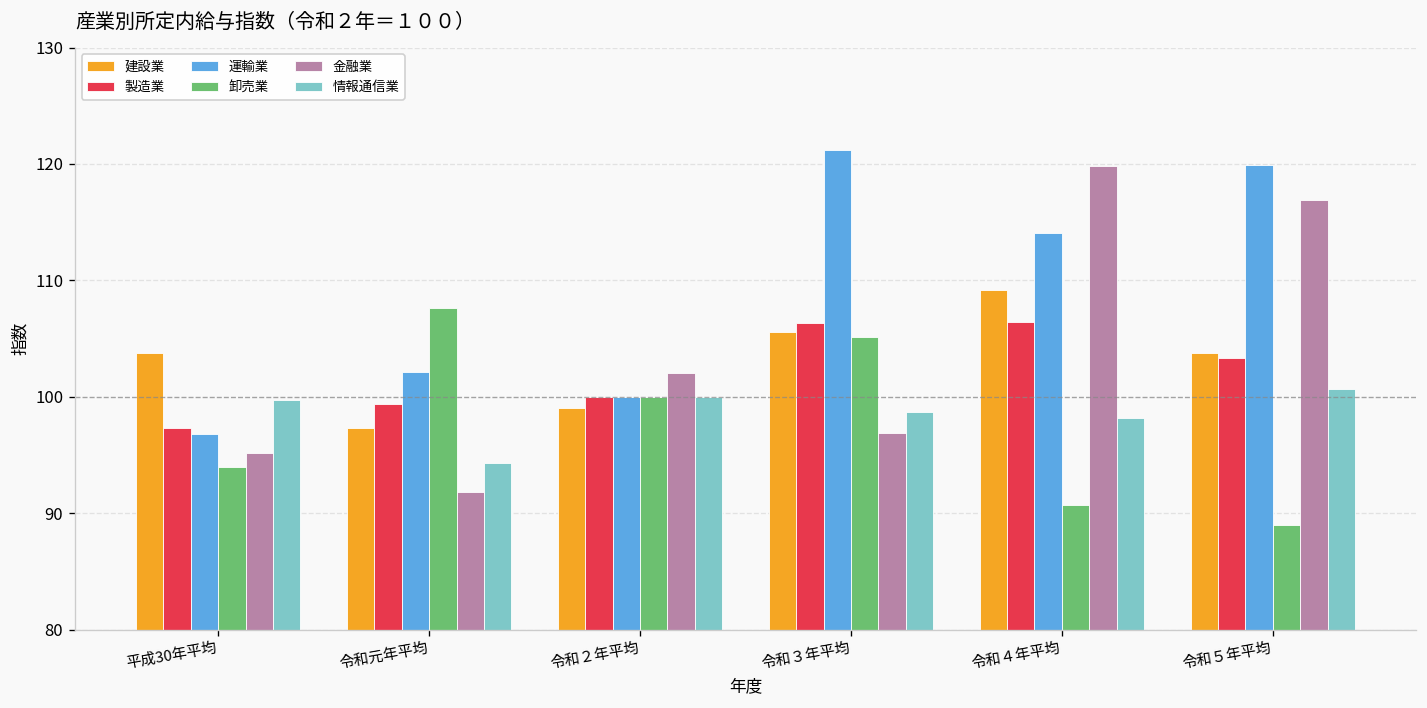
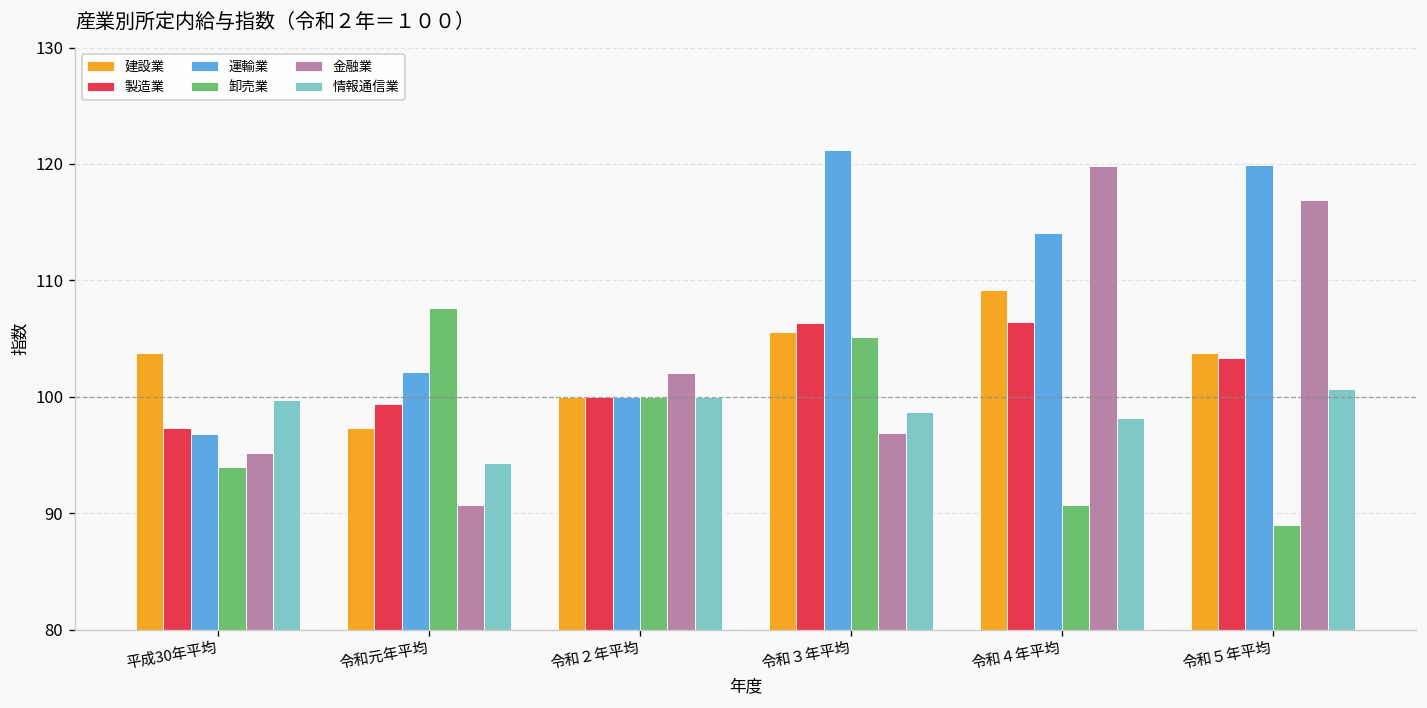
金融業, 令和元年平均: 92 -> 91
建設業, 令和２年平均: 99 -> 100
